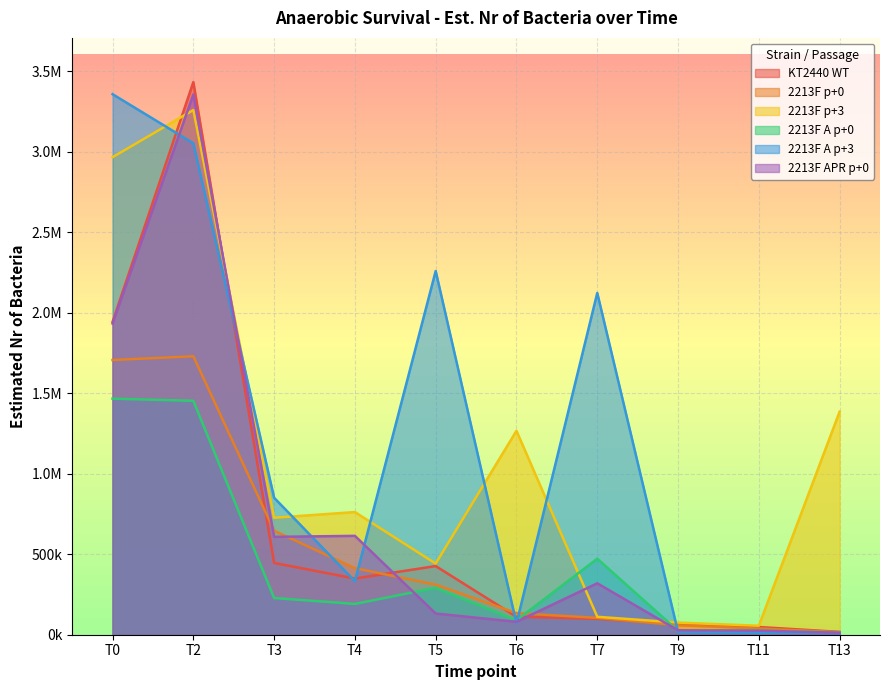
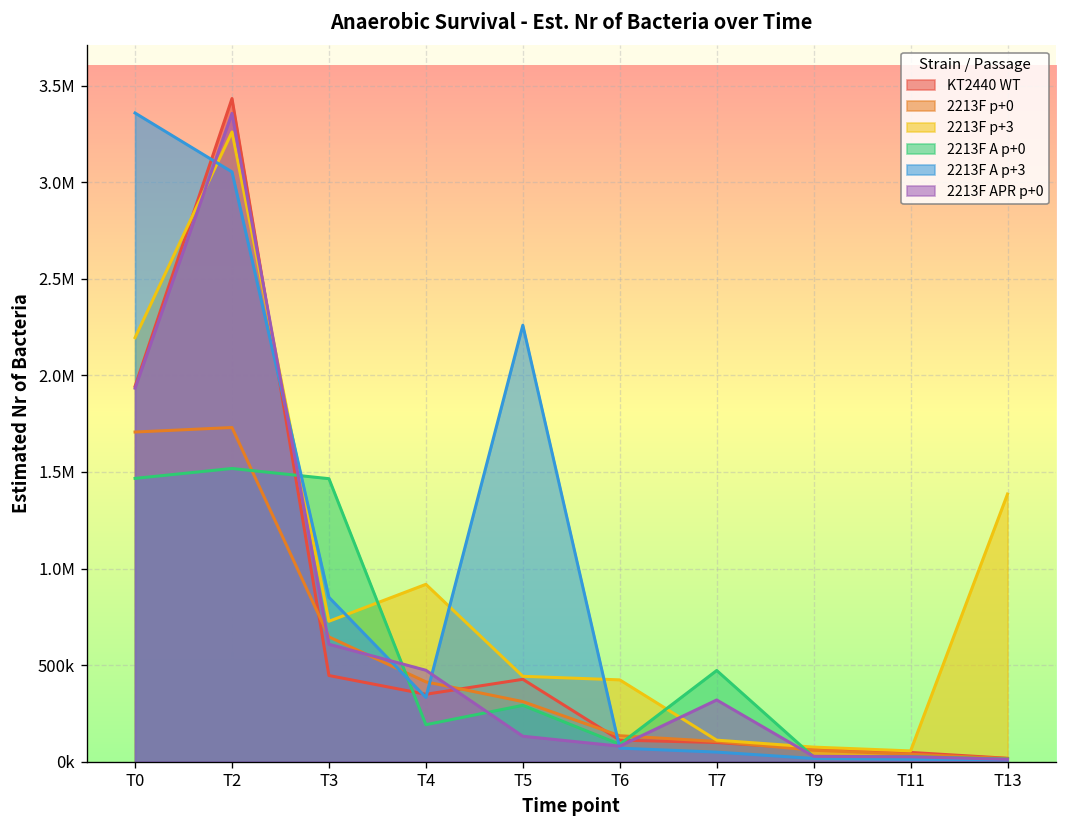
2213F p+3, T0: 2970000 -> 2200000
2213F A p+0, T2: 1450000 -> 1520000
2213F A p+0, T3: 230000 -> 1470000
2213F p+3, T4: 760000 -> 920000
2213F APR p+0, T4: 610000 -> 470000
2213F p+3, T6: 1270000 -> 420000
2213F A p+3, T7: 2120000 -> 50000
